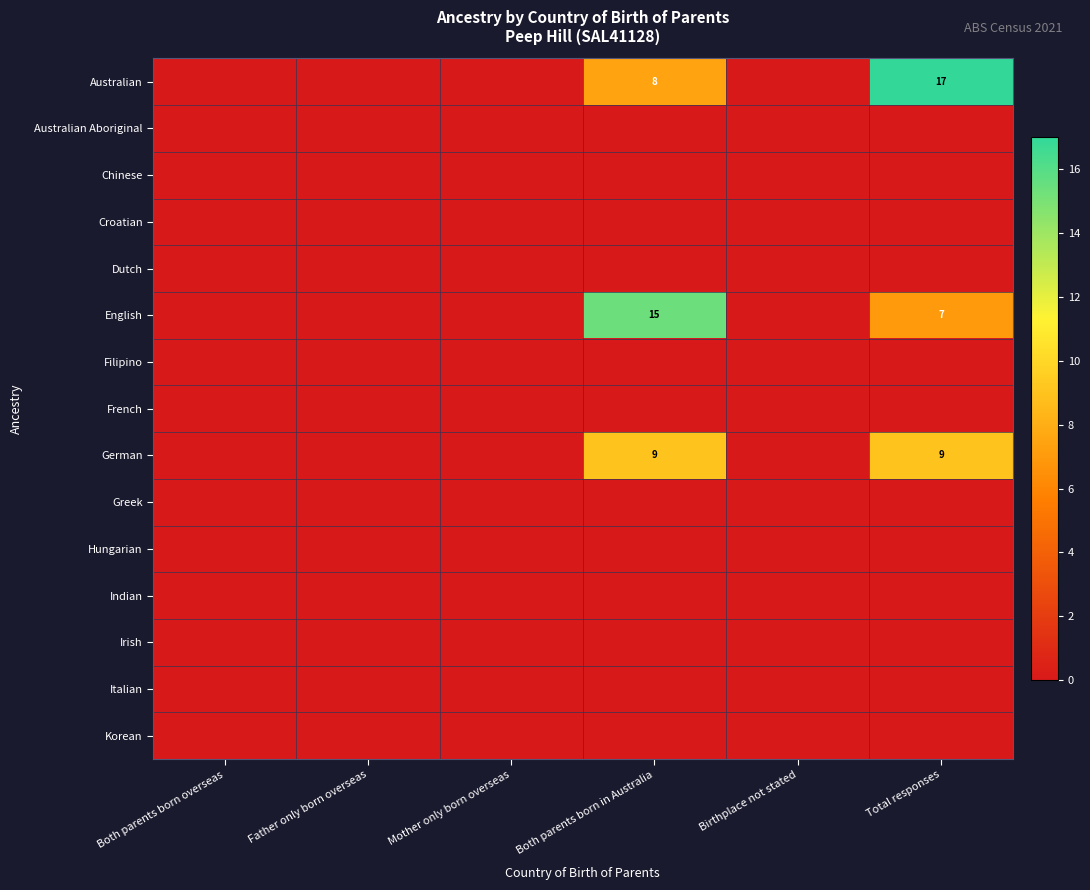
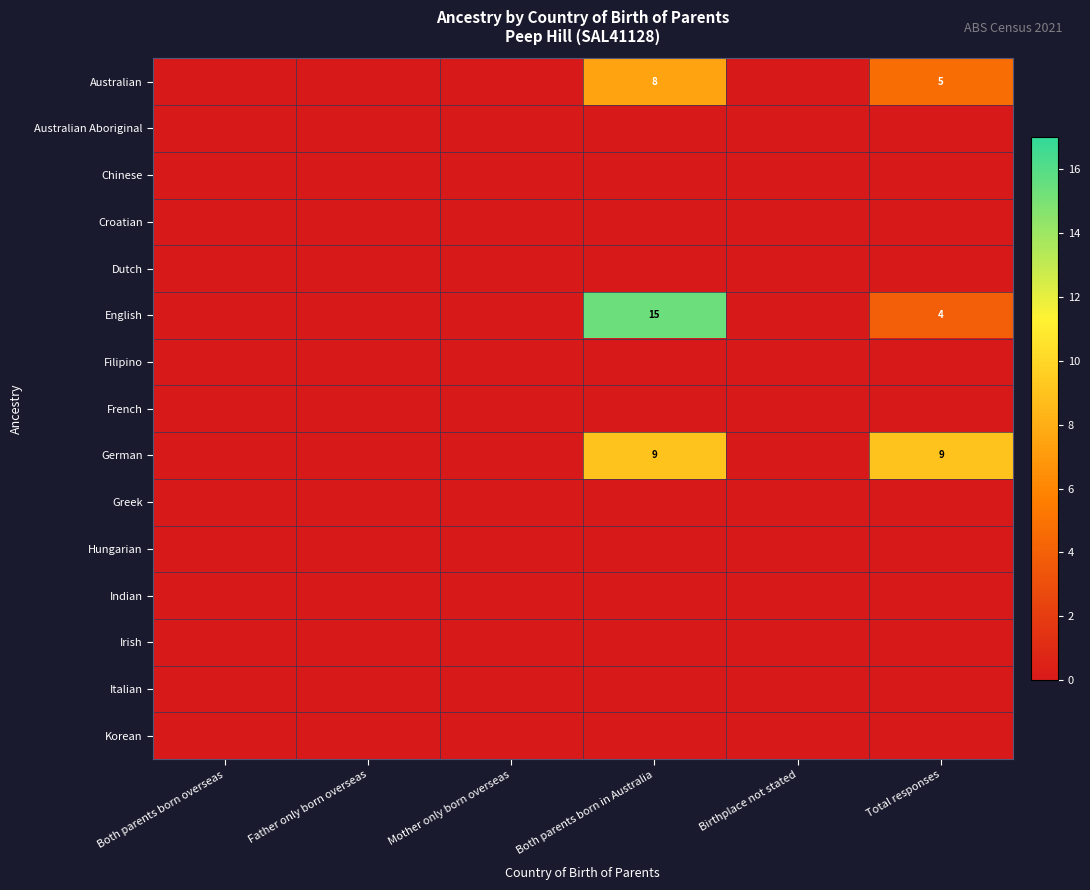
Australian, Total responses: 17 -> 5
English, Total responses: 7 -> 4
